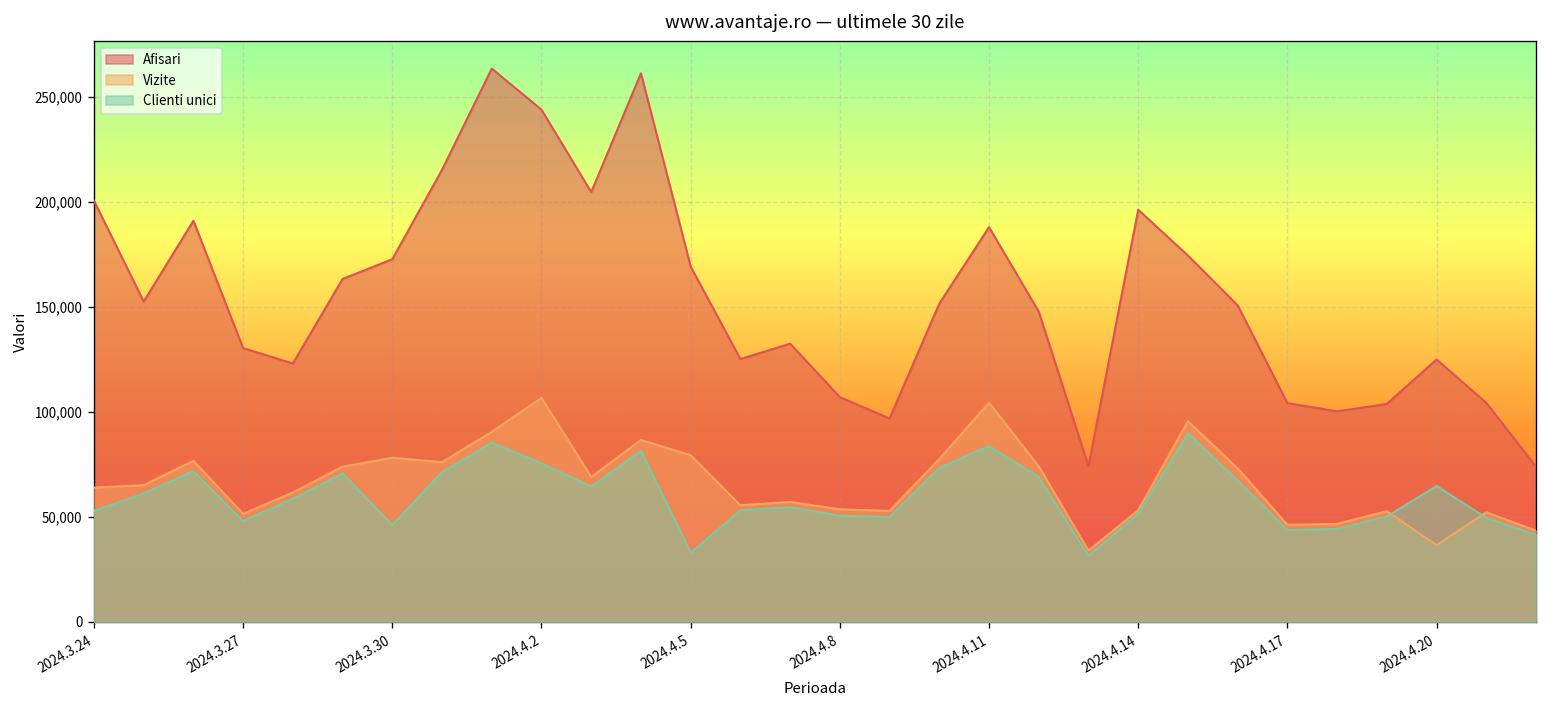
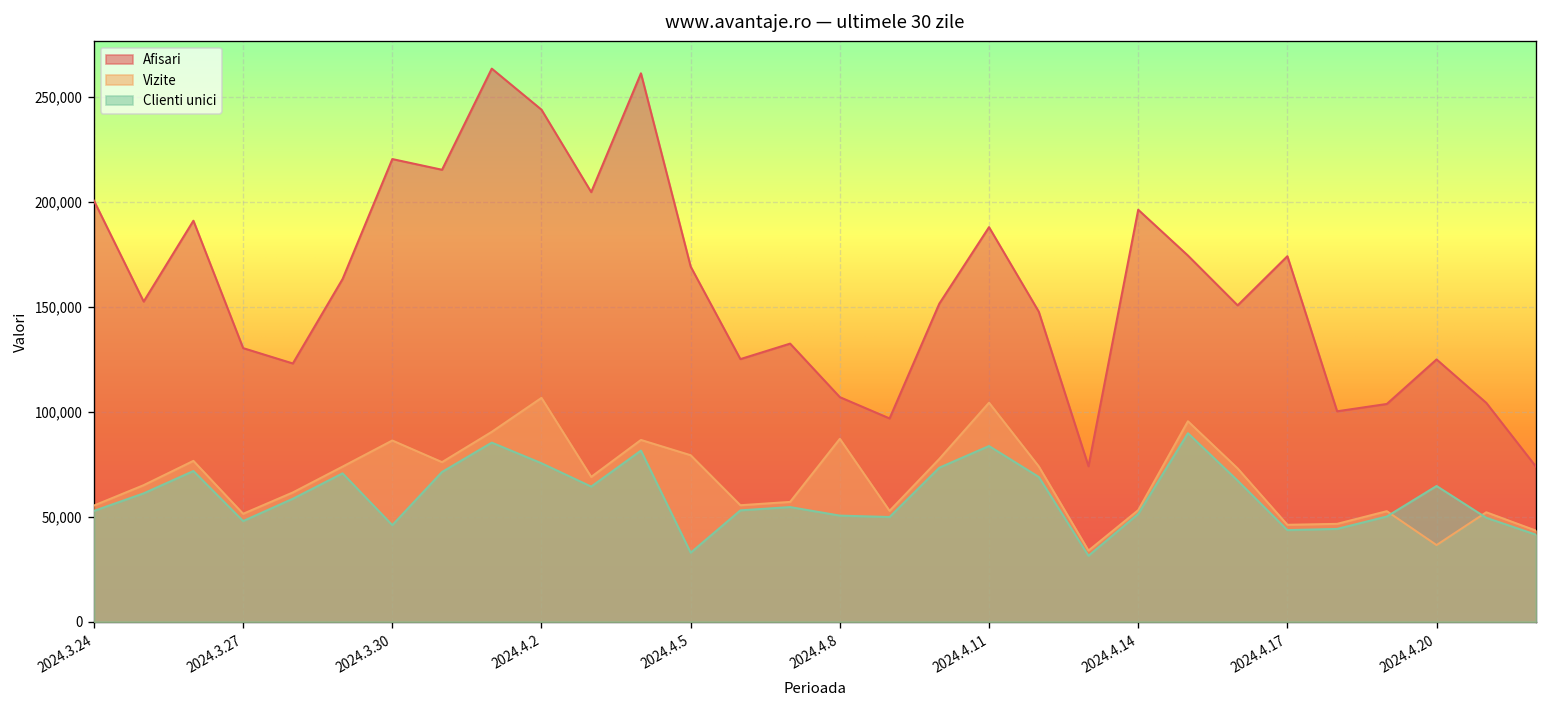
Vizite, 2024.3.24: 64,000 -> 55,000
Afisari, 2024.3.30: 173,000 -> 220,000
Vizite, 2024.3.30: 78,000 -> 86,000
Vizite, 2024.4.8: 54,000 -> 87,000
Afisari, 2024.4.17: 104,000 -> 174,000
